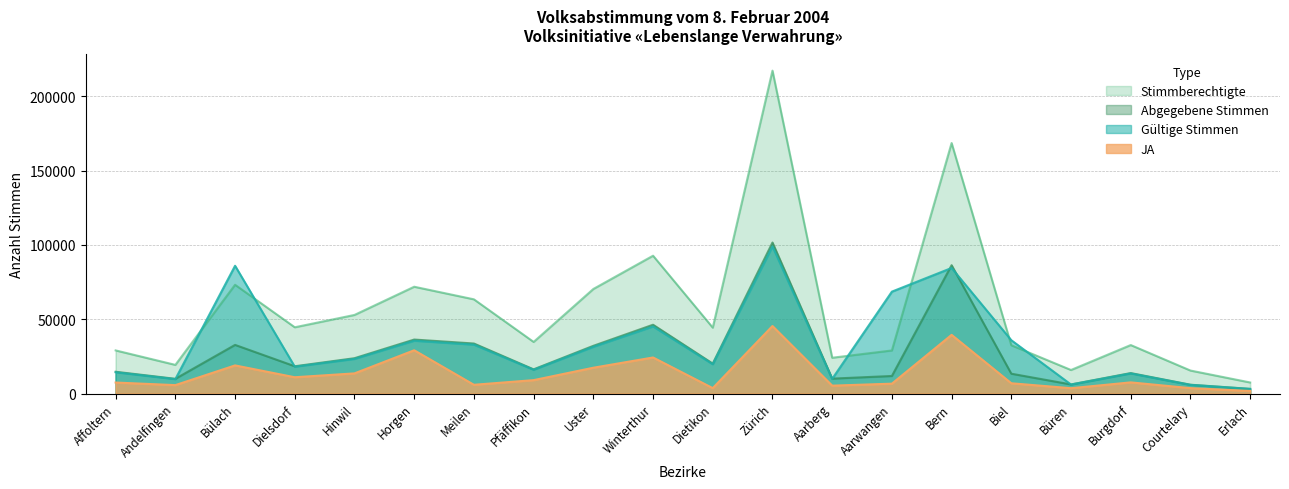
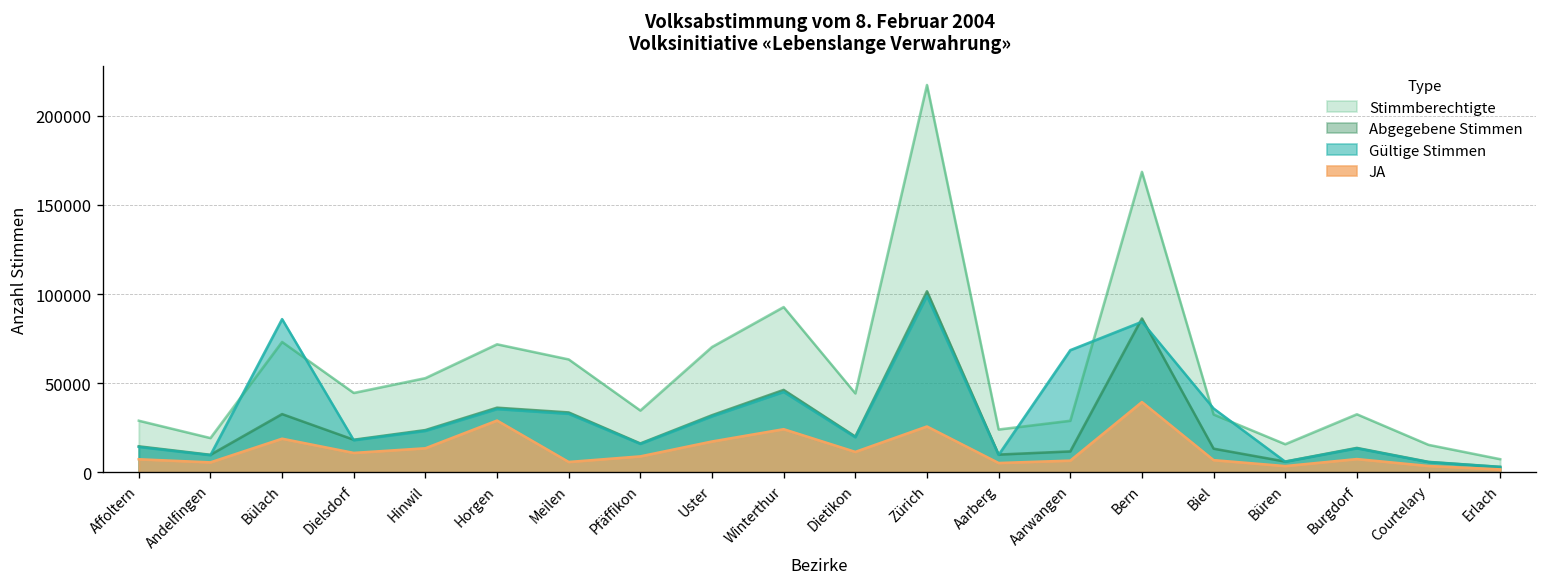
JA, Dietikon: 4000 -> 12000
JA, Zürich: 45000 -> 26000
